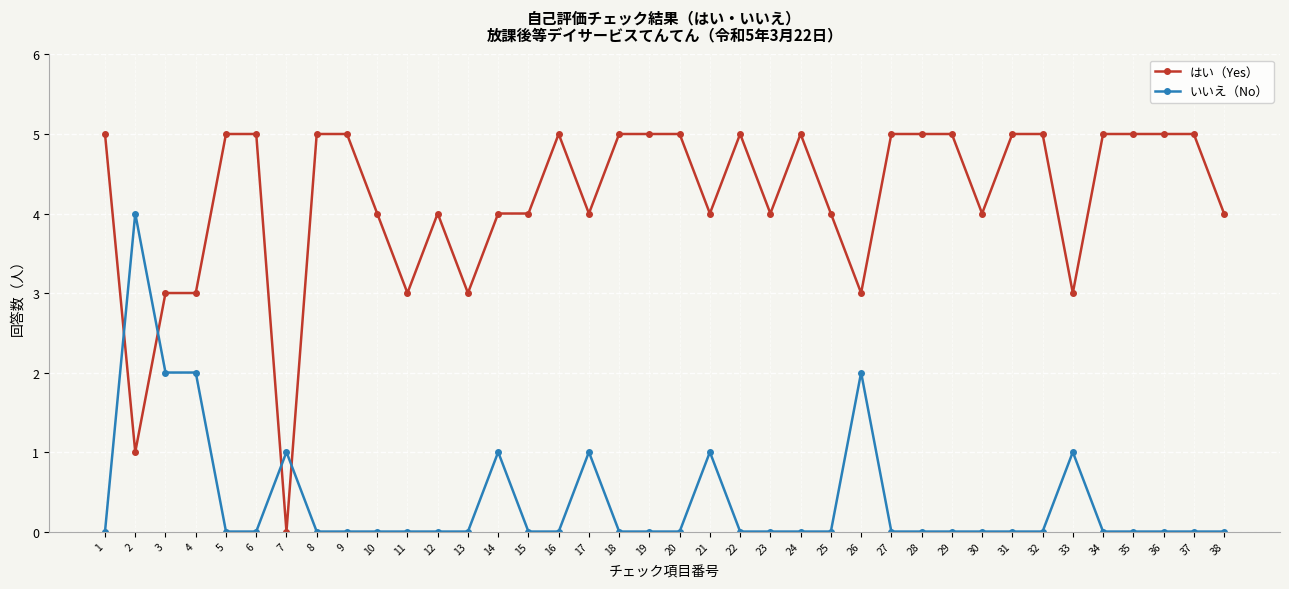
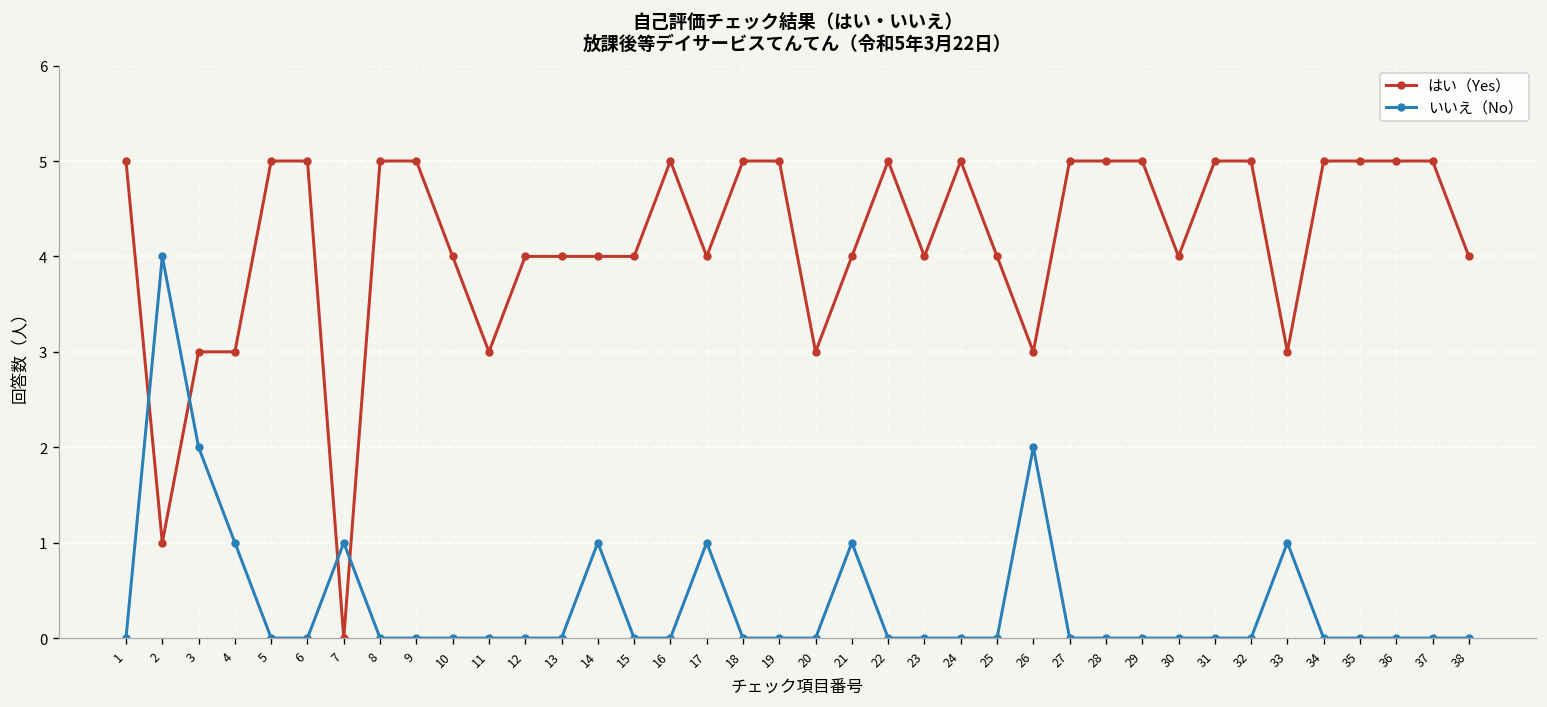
いいえ（No）, 4: 2 -> 1
はい（Yes）, 13: 3 -> 4
はい（Yes）, 20: 5 -> 3
